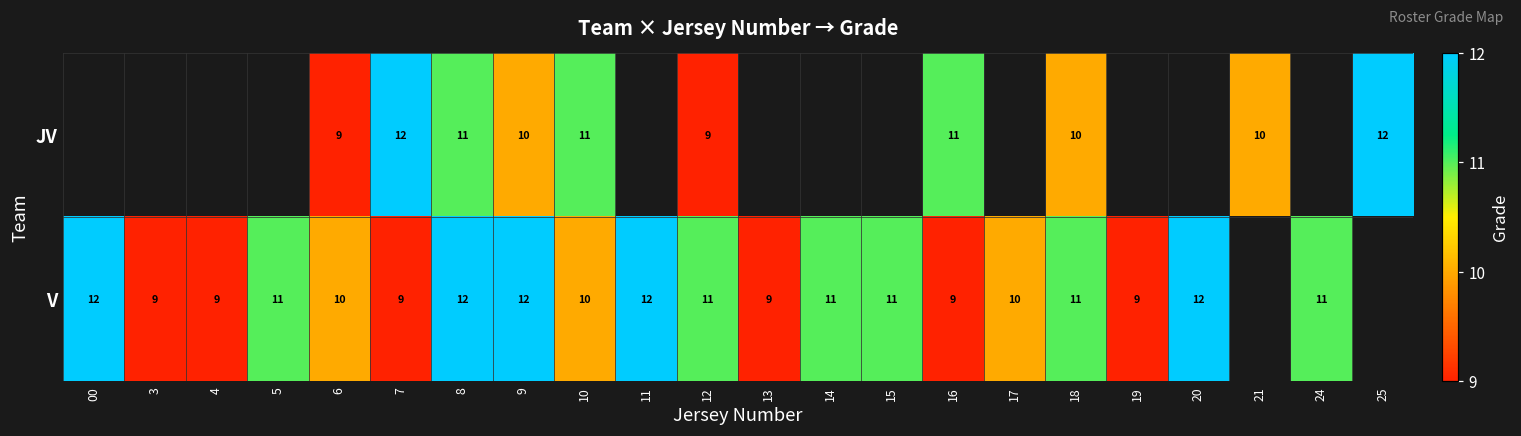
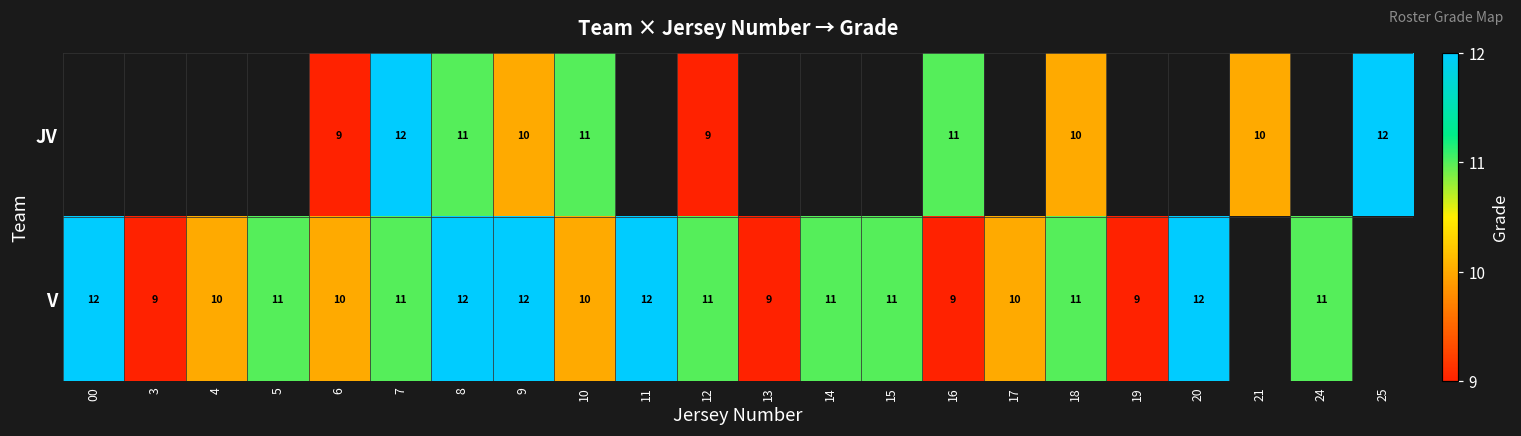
V, 4: 9 -> 10
V, 7: 9 -> 11
